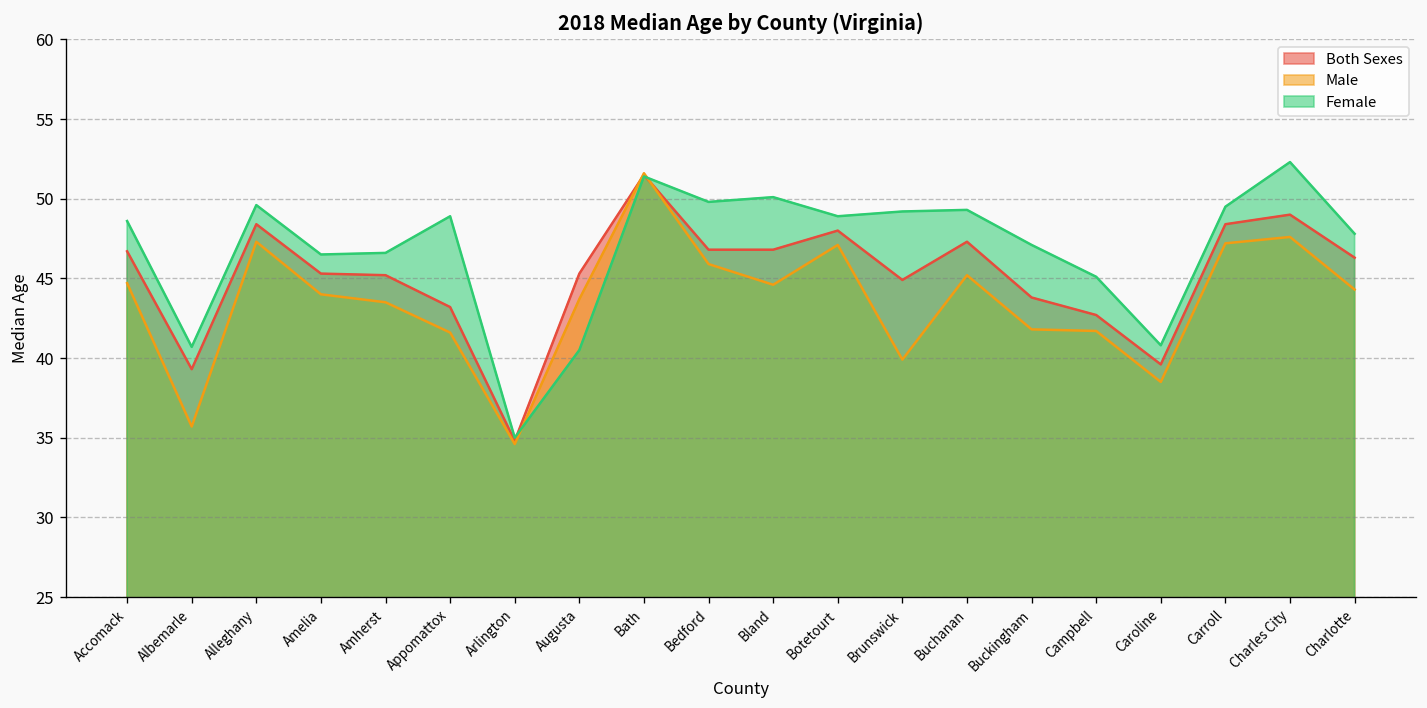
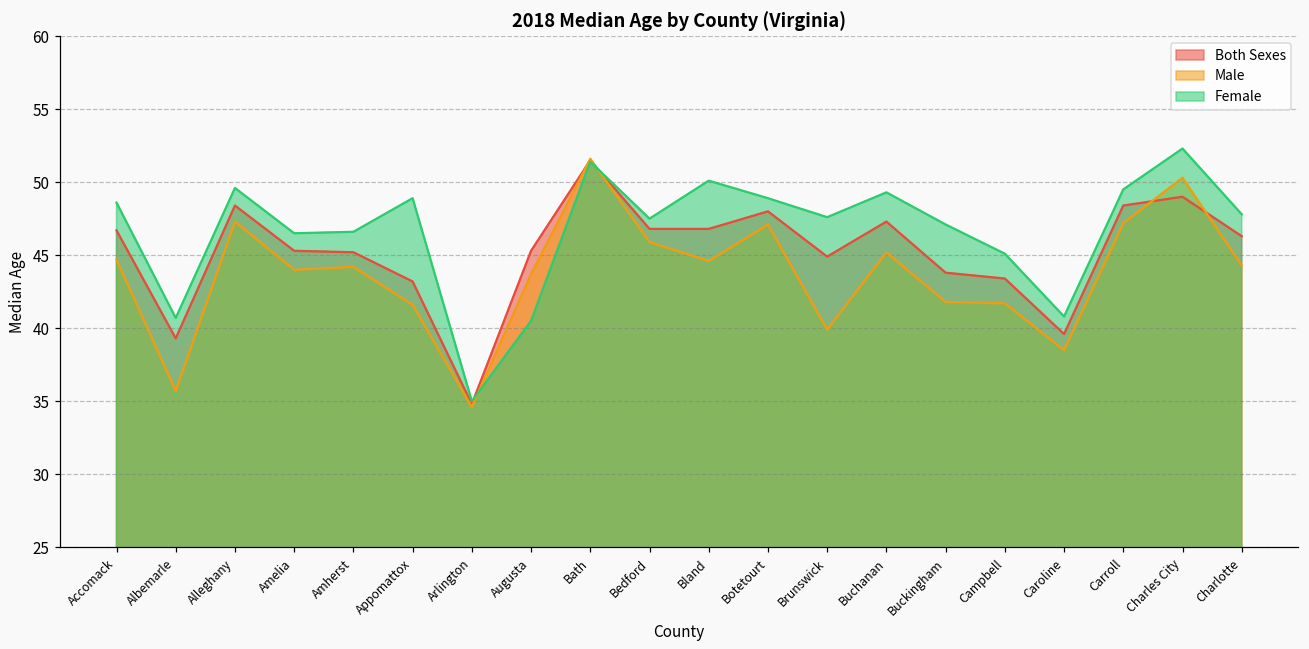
Male, Amherst: 43.5 -> 44.2
Female, Bedford: 49.8 -> 47.5
Female, Brunswick: 49.2 -> 47.6
Both Sexes, Campbell: 42.7 -> 43.4
Male, Charles City: 47.6 -> 50.3
